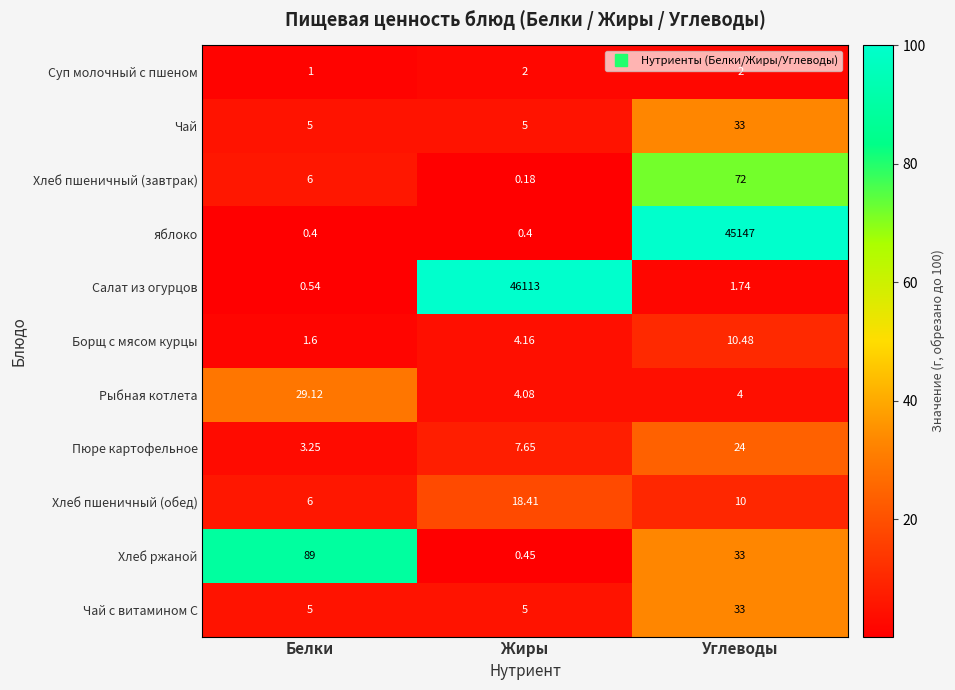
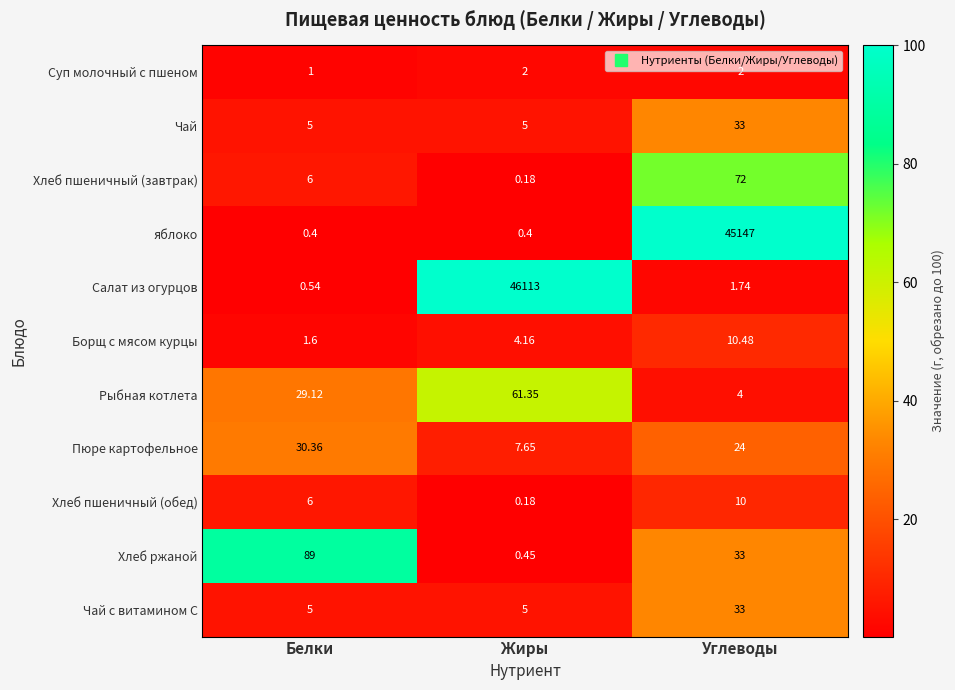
Рыбная котлета, Жиры: 4.08 -> 61.35
Пюре картофельное, Белки: 3.25 -> 30.36
Хлеб пшеничный (обед), Жиры: 18.41 -> 0.18
